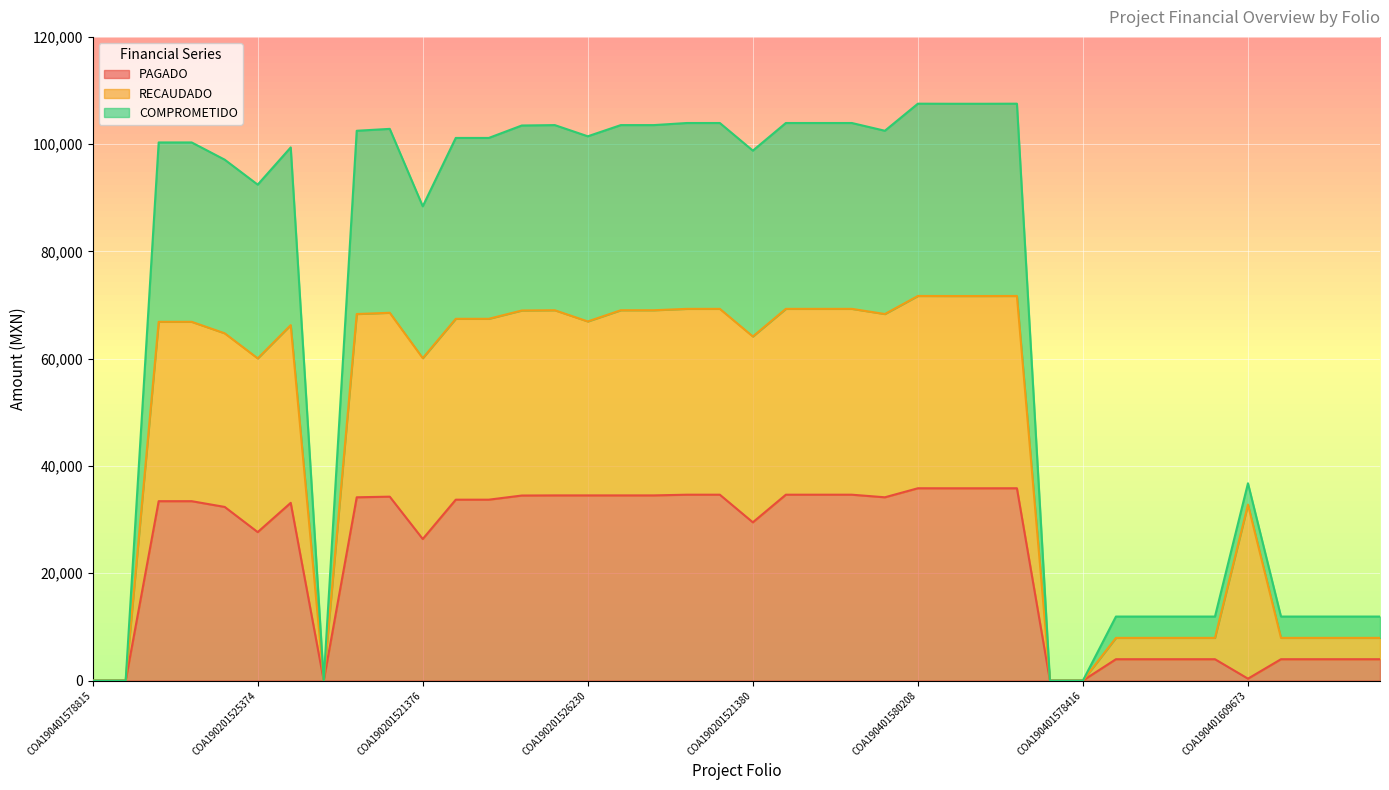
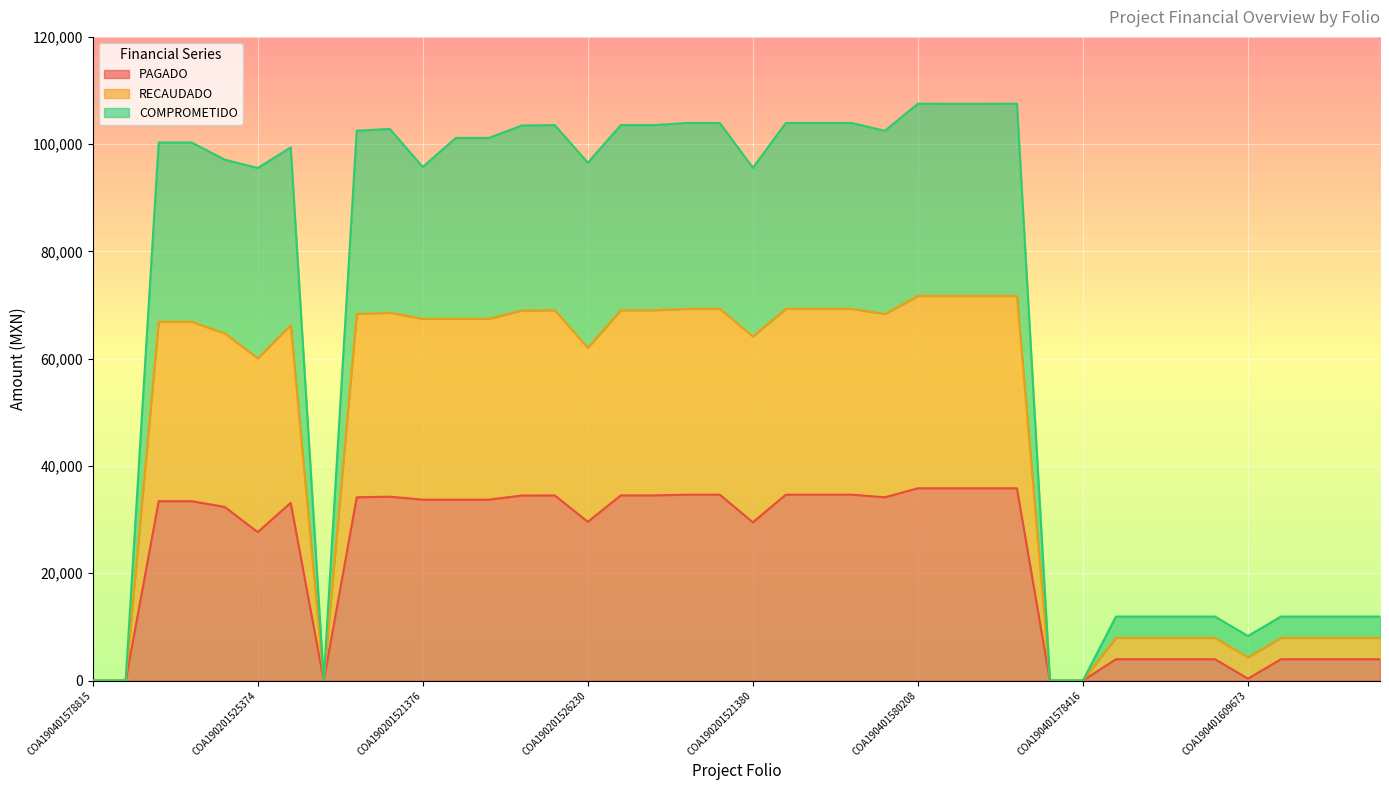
COMPROMETIDO, COA190201525374: 32,000 -> 35,000
PAGADO, COA190201521376: 26,000 -> 34,000
PAGADO, COA190201526230: 35,000 -> 30,000
COMPROMETIDO, COA190201521380: 35,000 -> 31,000
RECAUDADO, COA190401609673: 32,000 -> 4,000
